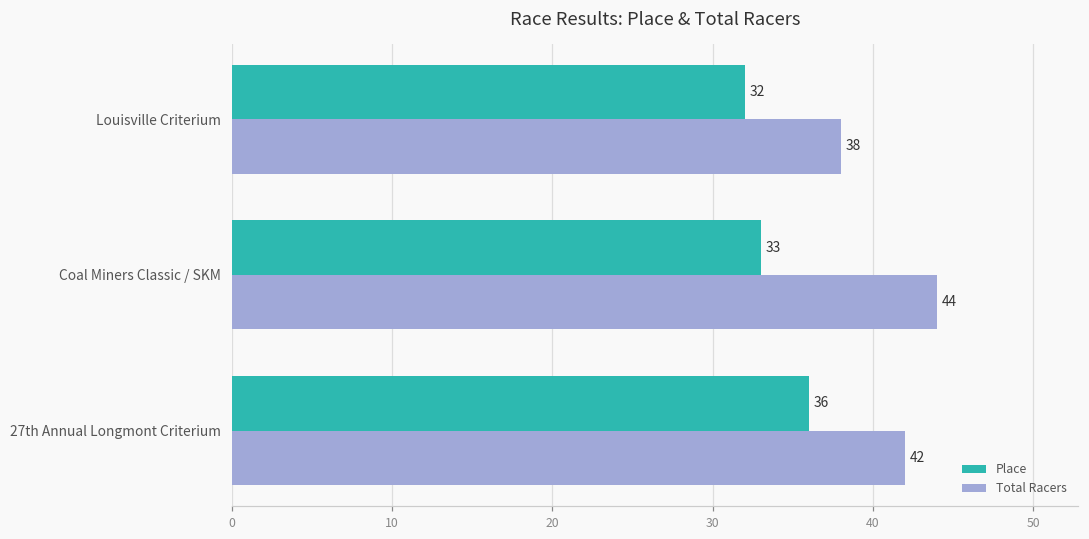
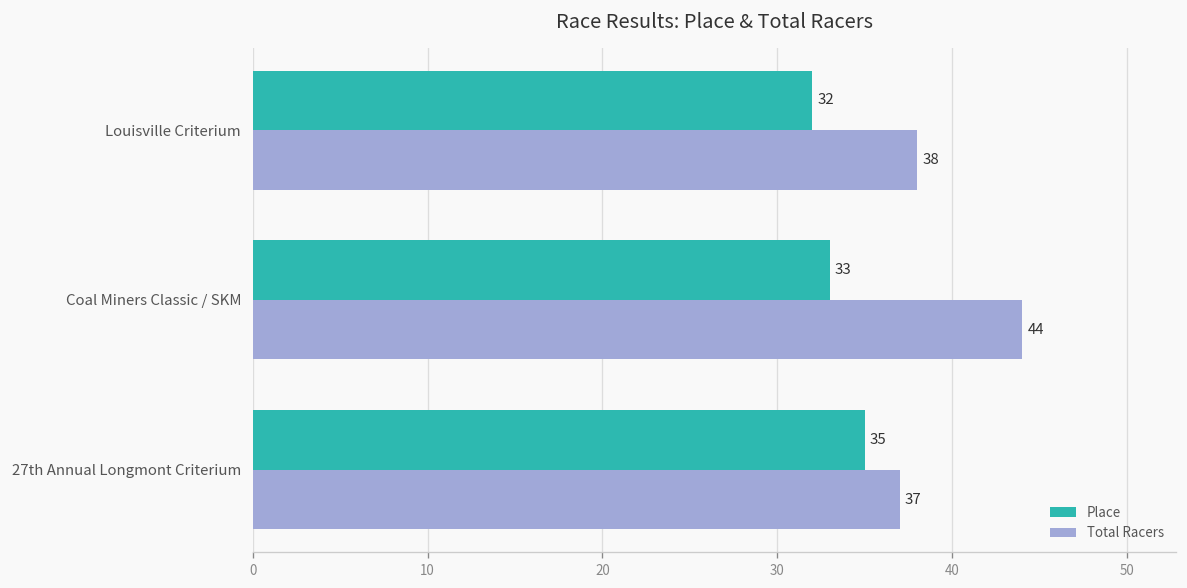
Place, 27th Annual Longmont Criterium: 36 -> 35
Total Racers, 27th Annual Longmont Criterium: 42 -> 37
